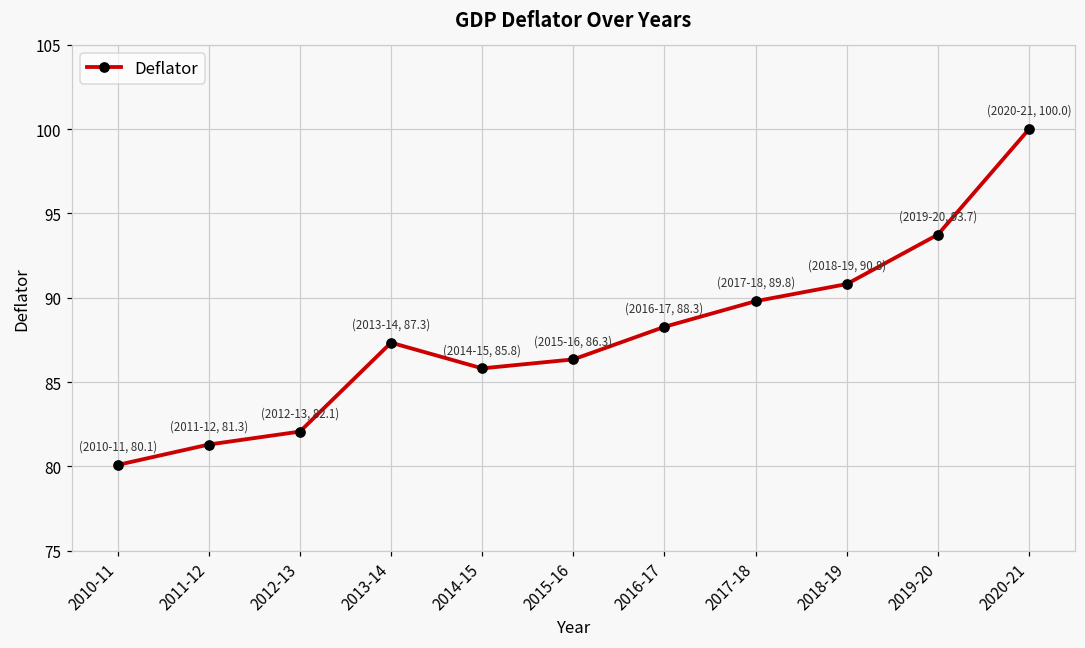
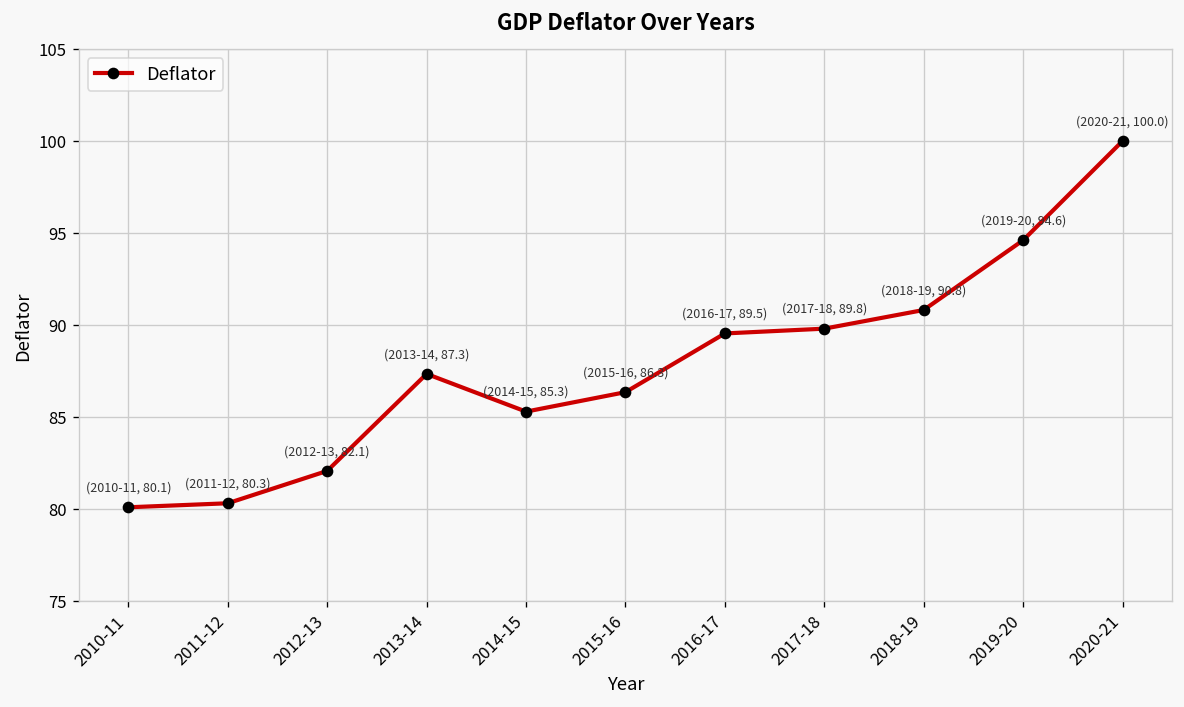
2011-12: 81.3 -> 80.3
2014-15: 85.8 -> 85.3
2016-17: 88.3 -> 89.5
2019-20: 93.7 -> 94.6
